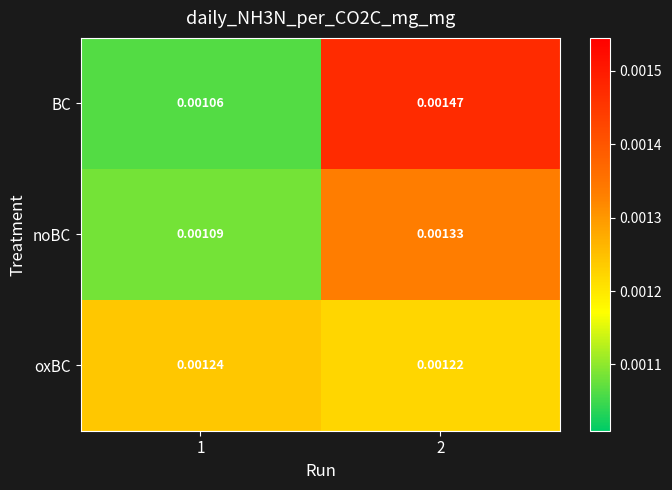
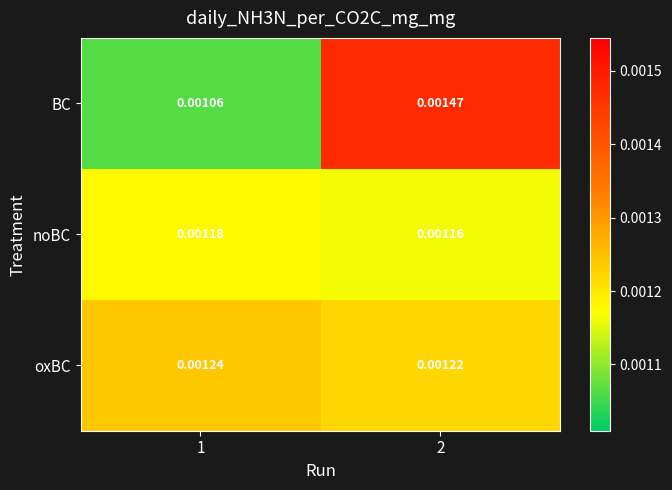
noBC, 1: 0.00109 -> 0.00118
noBC, 2: 0.00133 -> 0.00116
